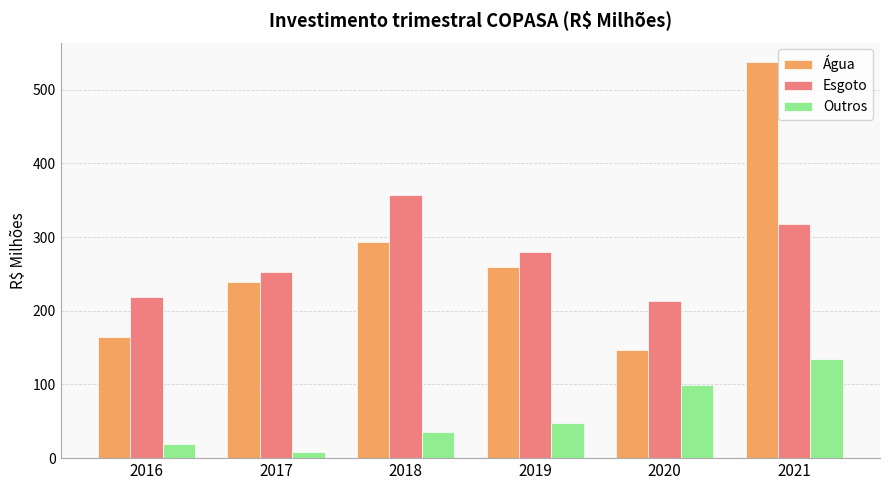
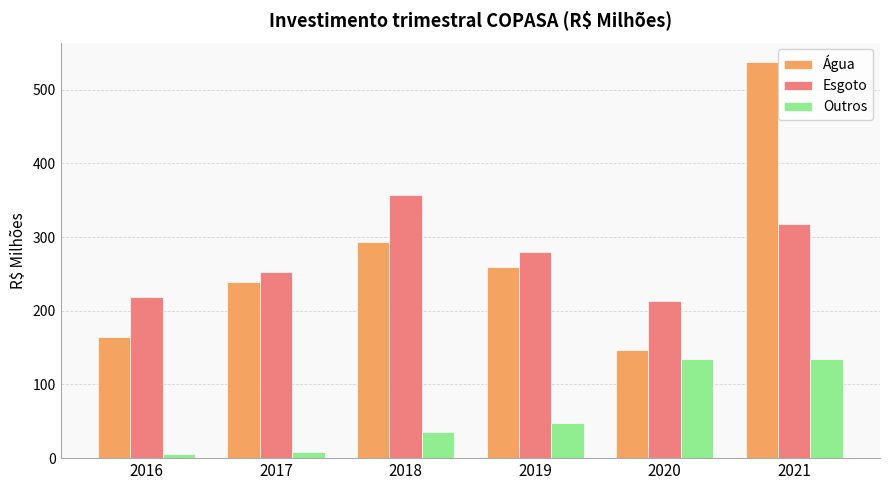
Outros, 2016: 20 -> 10
Outros, 2020: 100 -> 140
